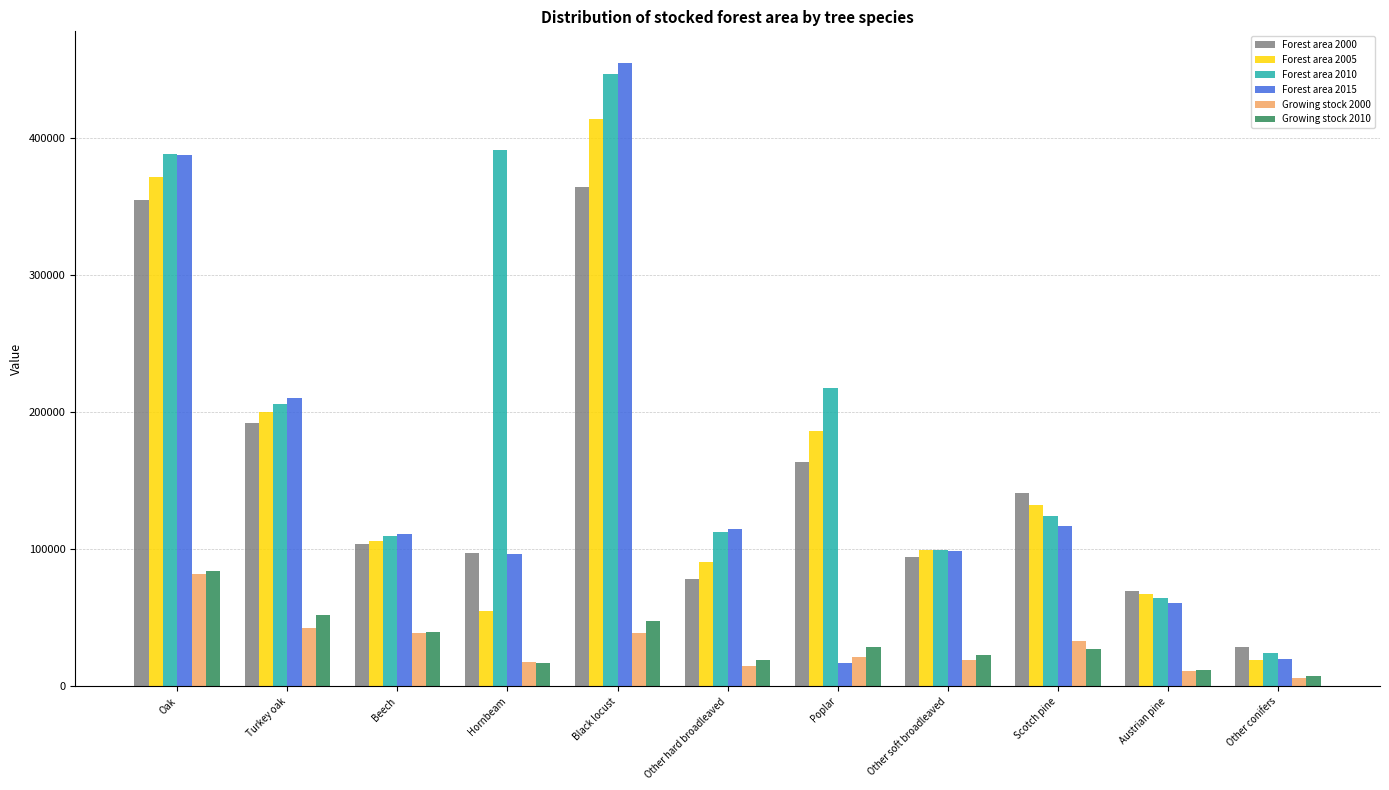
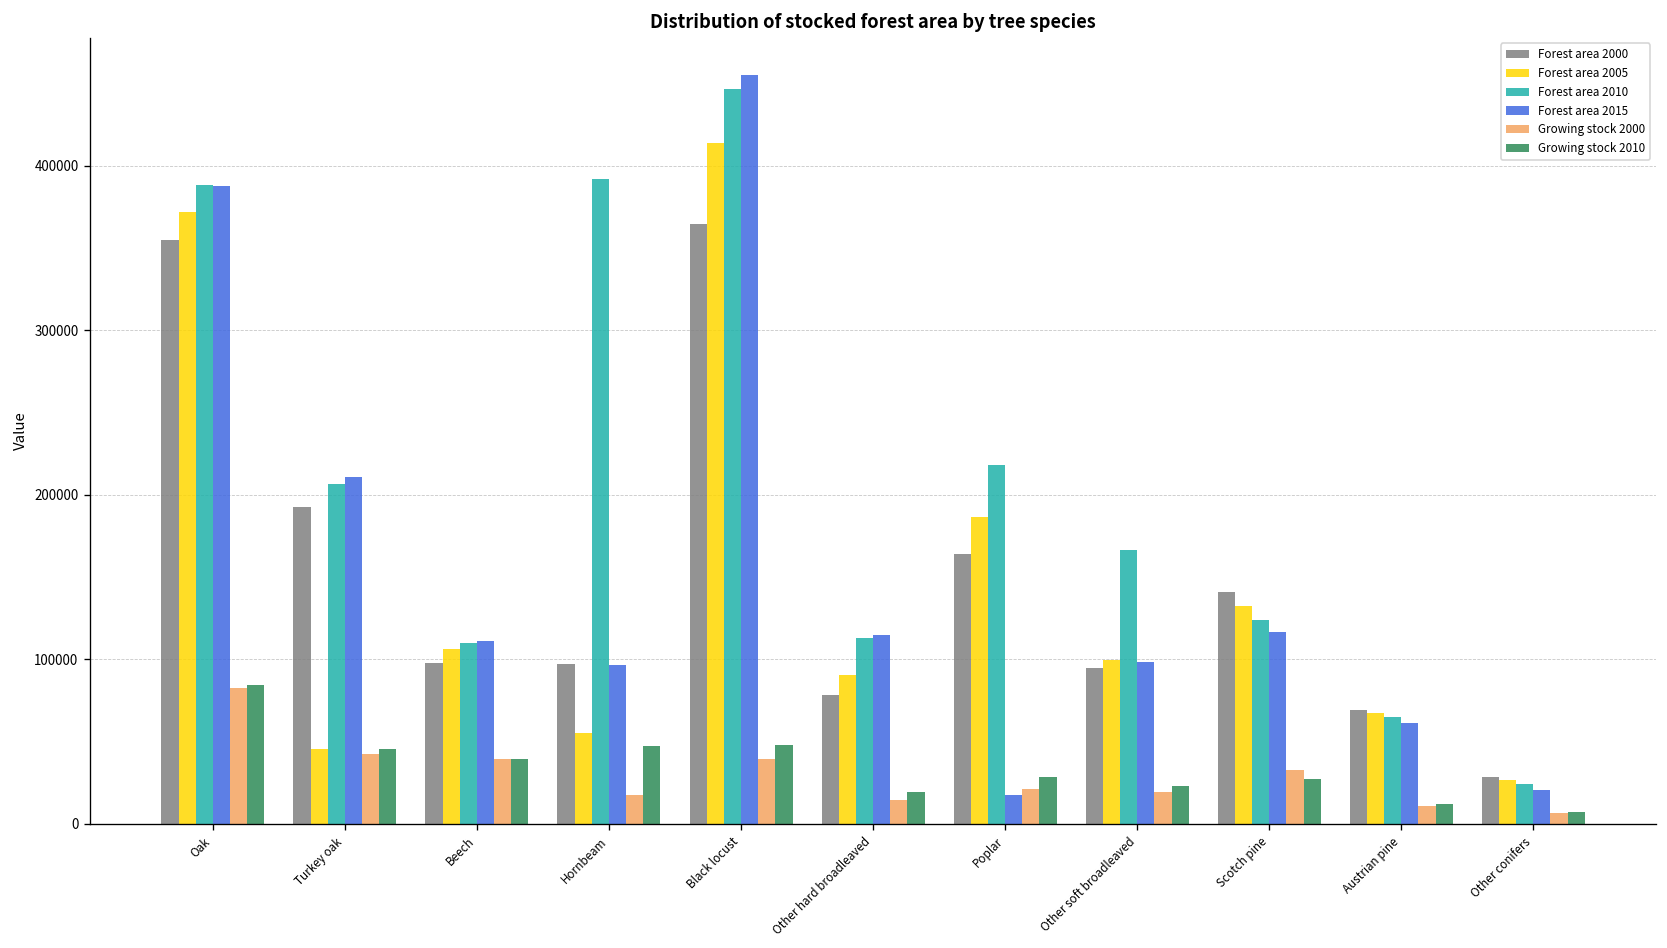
Forest area 2005, Turkey oak: 200000 -> 46000
Growing stock 2010, Turkey oak: 52000 -> 45000
Forest area 2000, Beech: 104000 -> 98000
Growing stock 2010, Hornbeam: 17000 -> 47000
Forest area 2010, Other soft broadleaved: 100000 -> 166000
Forest area 2005, Other conifers: 19000 -> 27000
